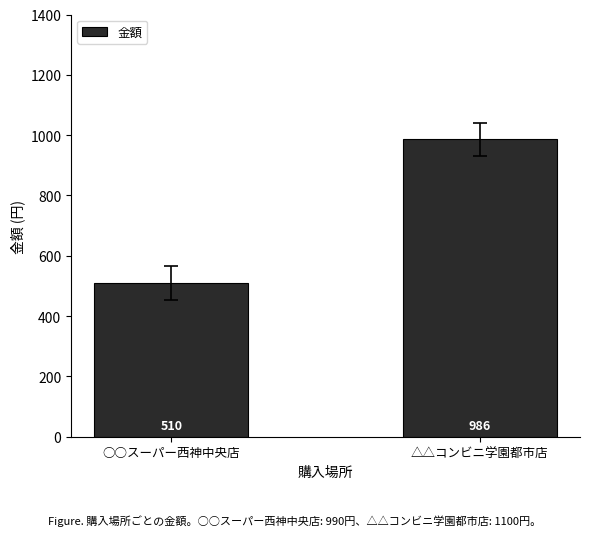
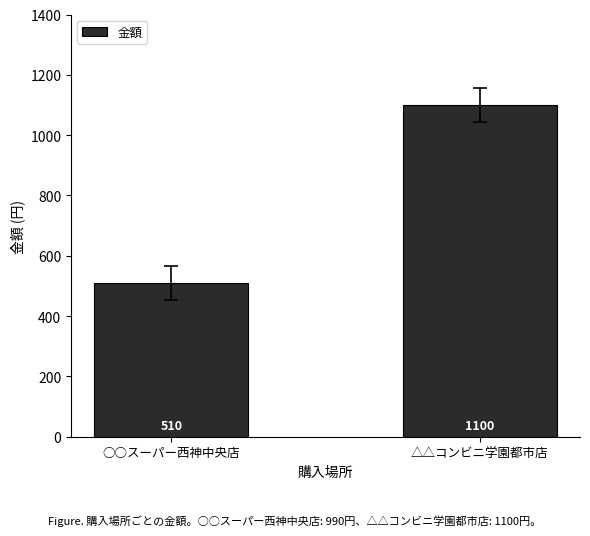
金額, △△コンビニ学園都市店: 986 -> 1100
